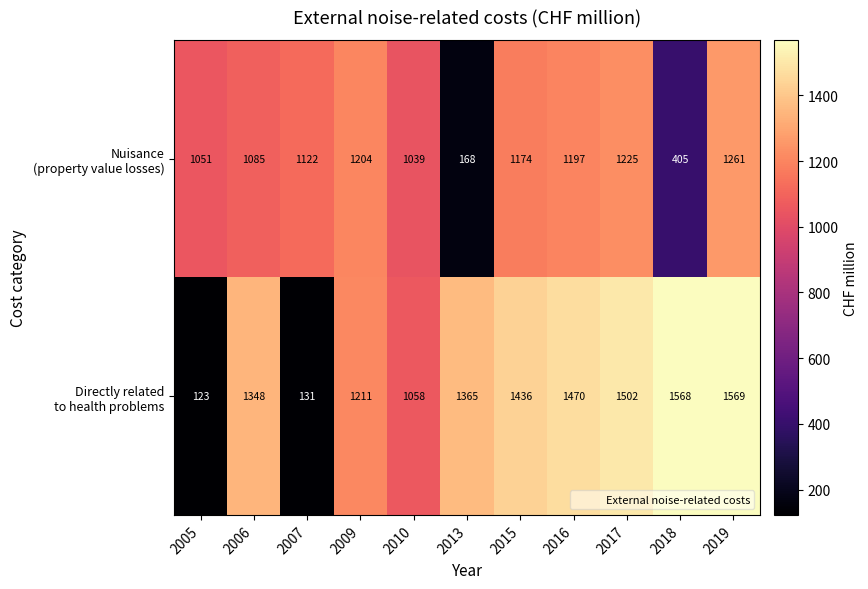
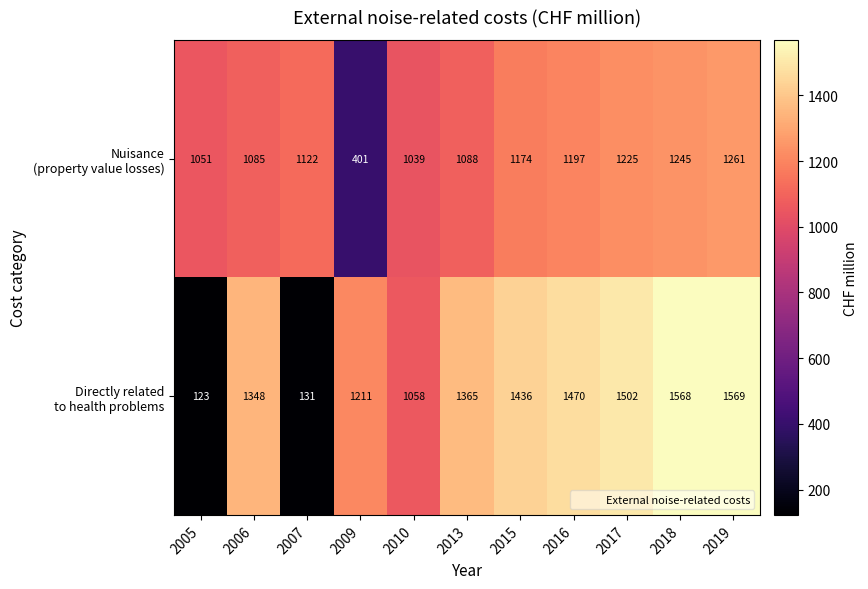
Nuisance (property value losses), 2009: 1204 -> 401
Nuisance (property value losses), 2013: 168 -> 1088
Nuisance (property value losses), 2018: 405 -> 1245
